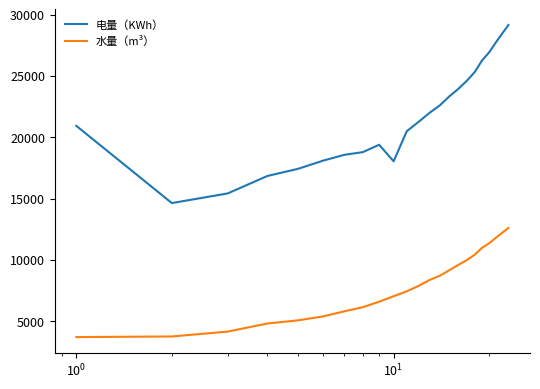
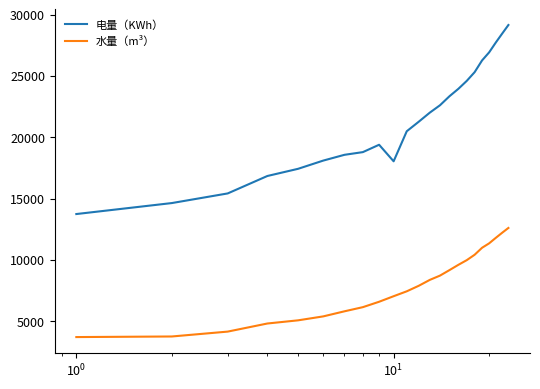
电量（KWh）, 10^0: 20900 -> 13700
